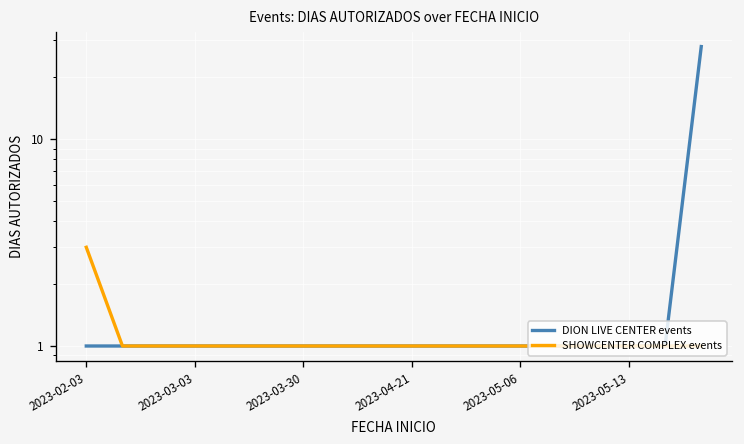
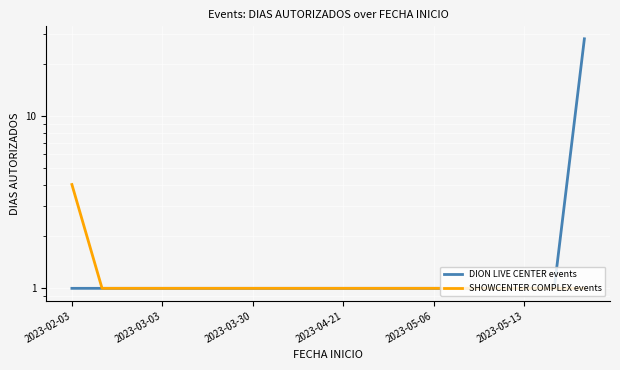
SHOWCENTER COMPLEX events, 2023-02-03: 3 -> 4
